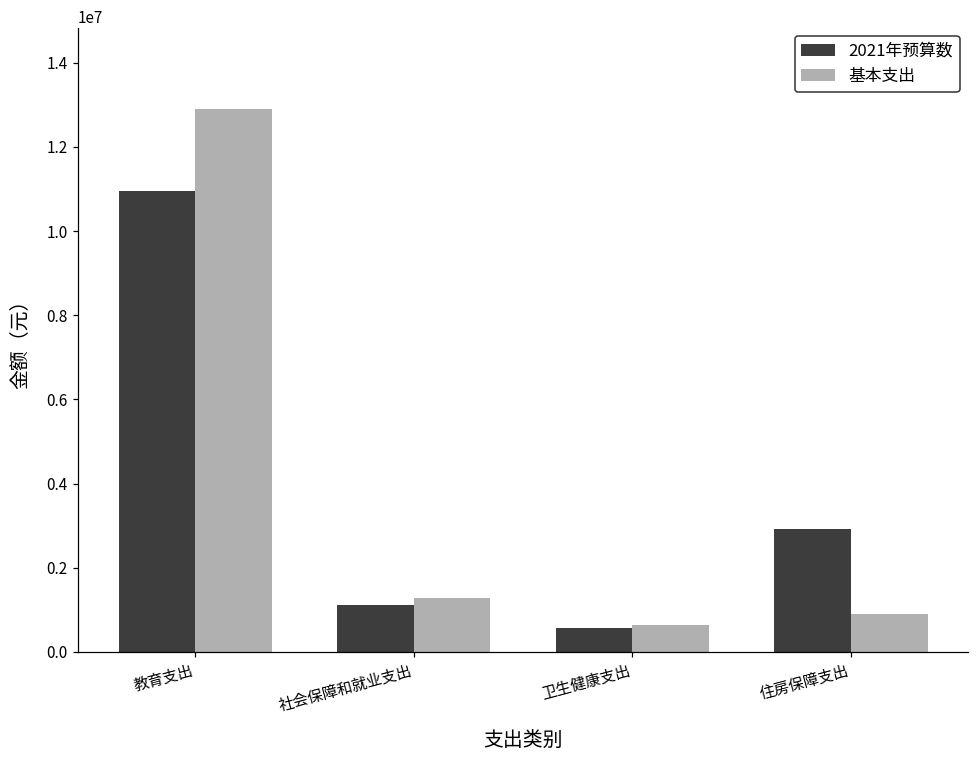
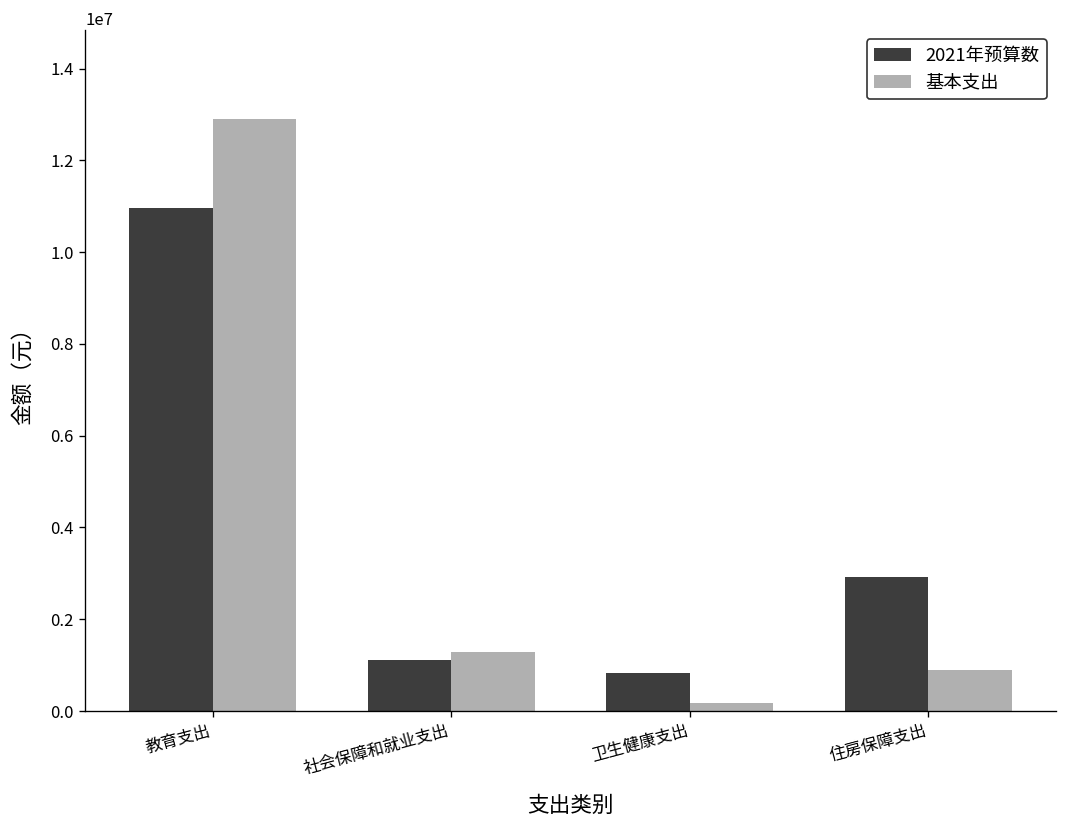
2021年预算数, 卫生健康支出: 600000 -> 800000
基本支出, 卫生健康支出: 600000 -> 200000
